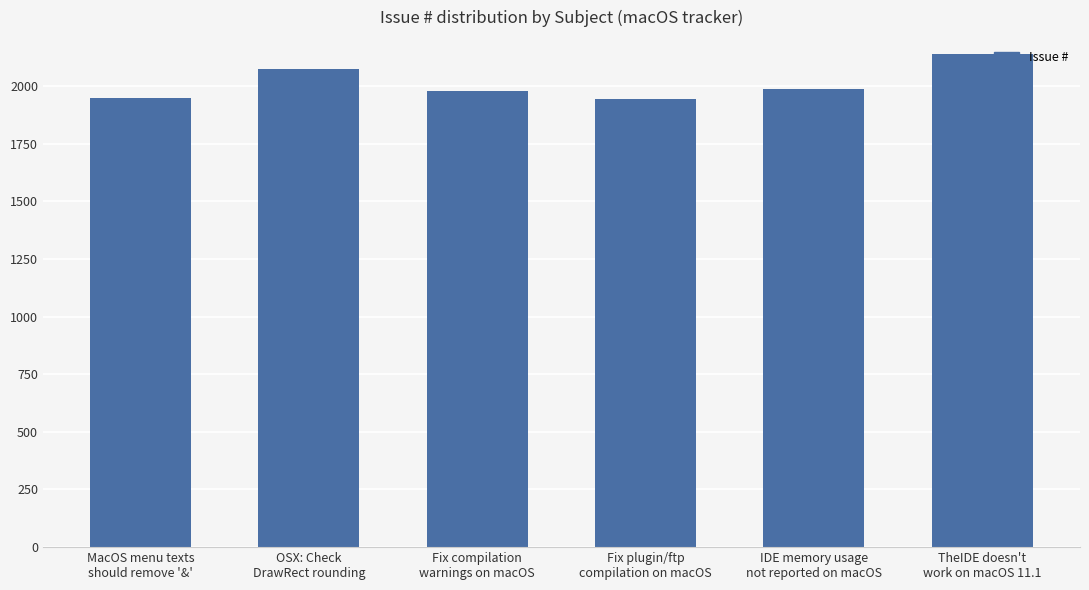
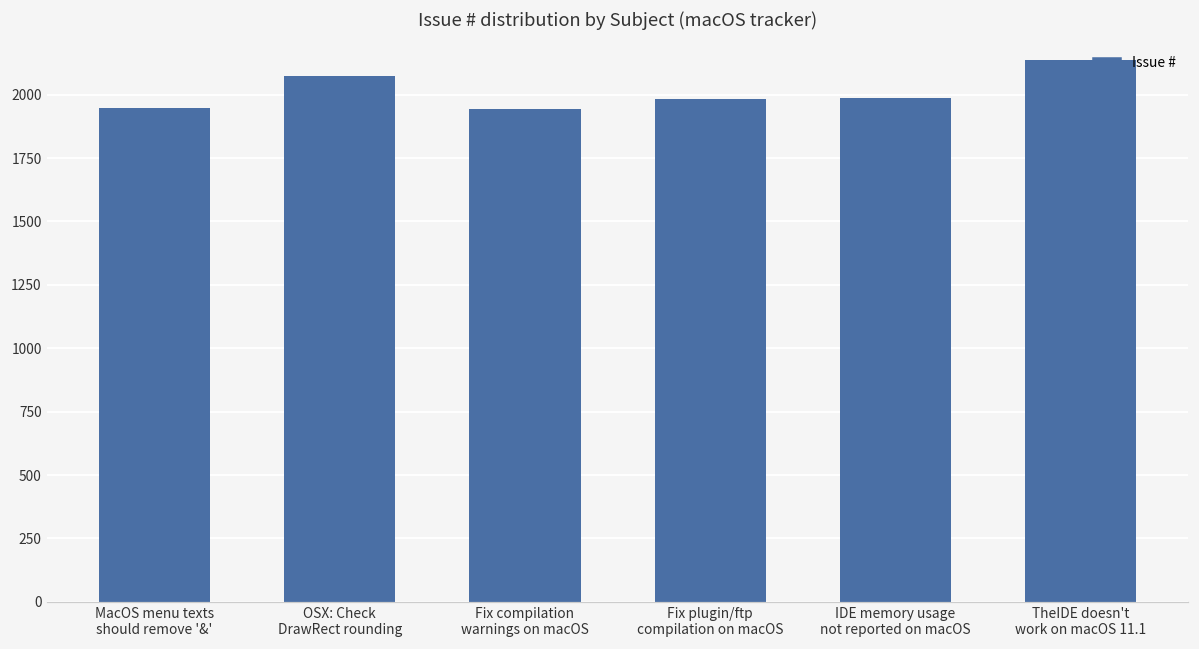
Fix compilation warnings on macOS: 1980 -> 1940
Fix plugin/ftp compilation on macOS: 1950 -> 1980
